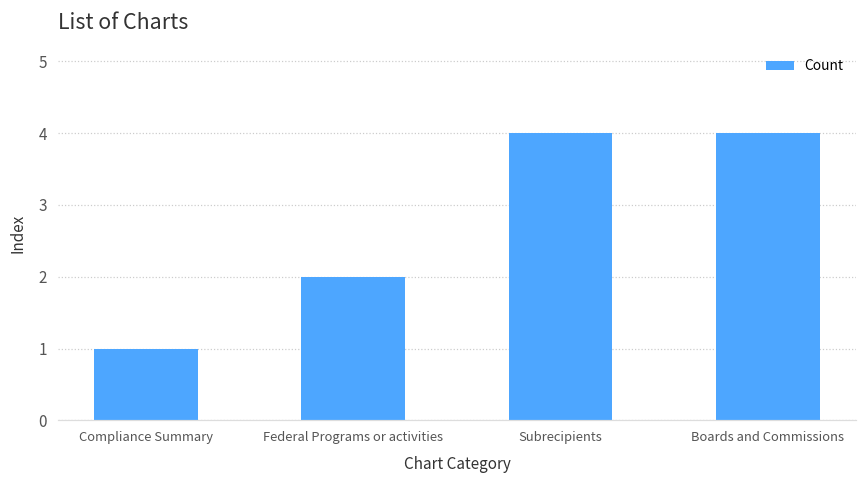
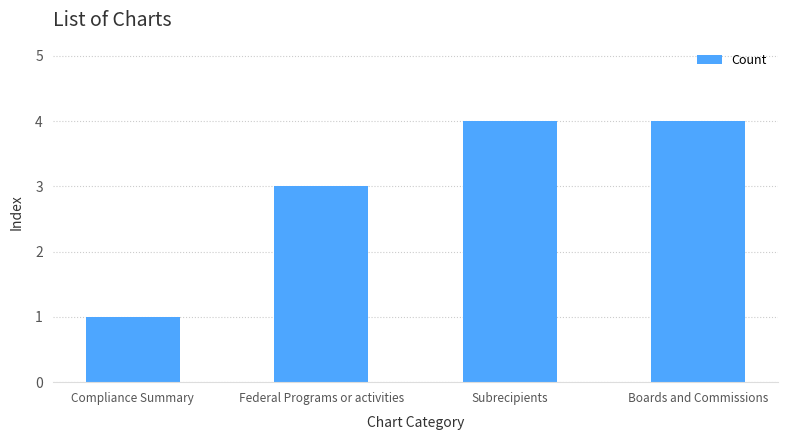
Federal Programs or activities: 2 -> 3
